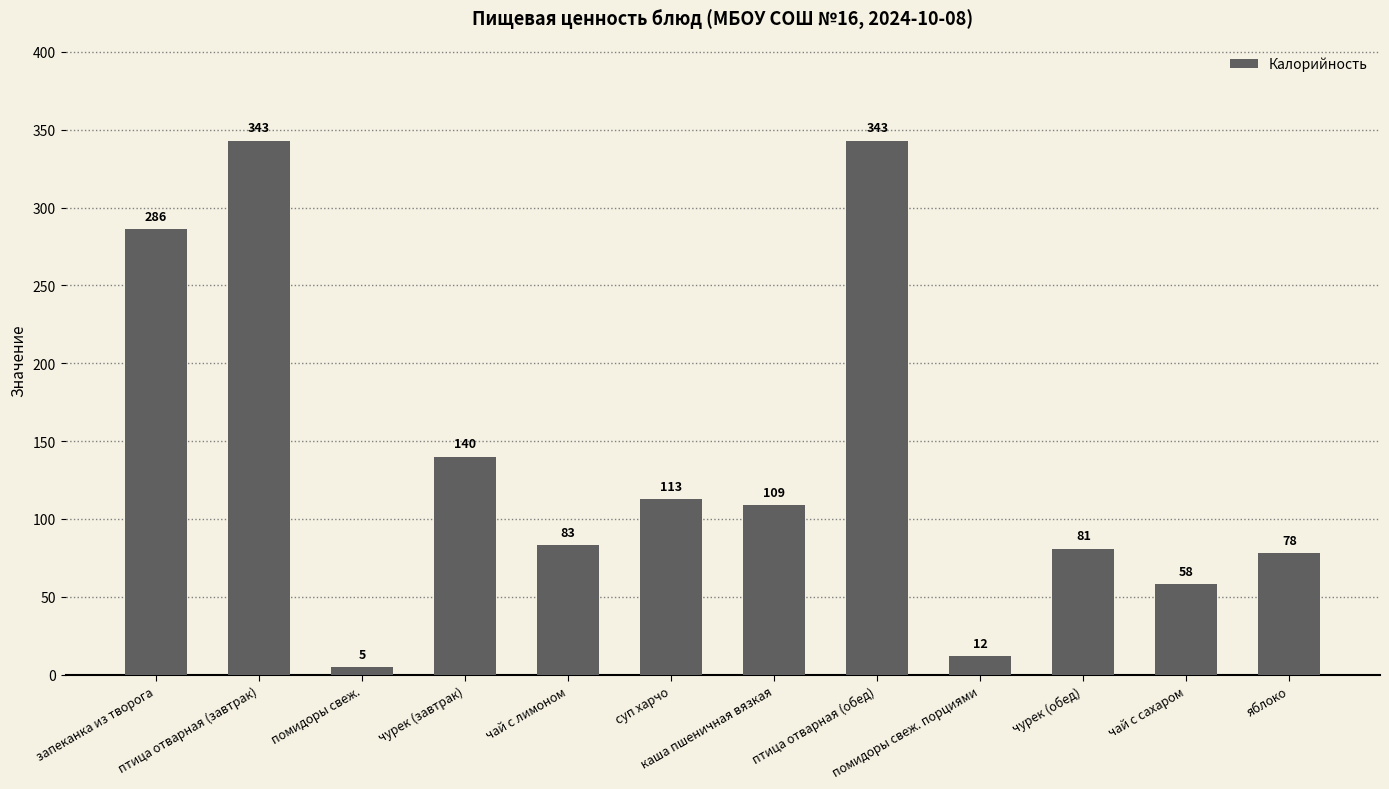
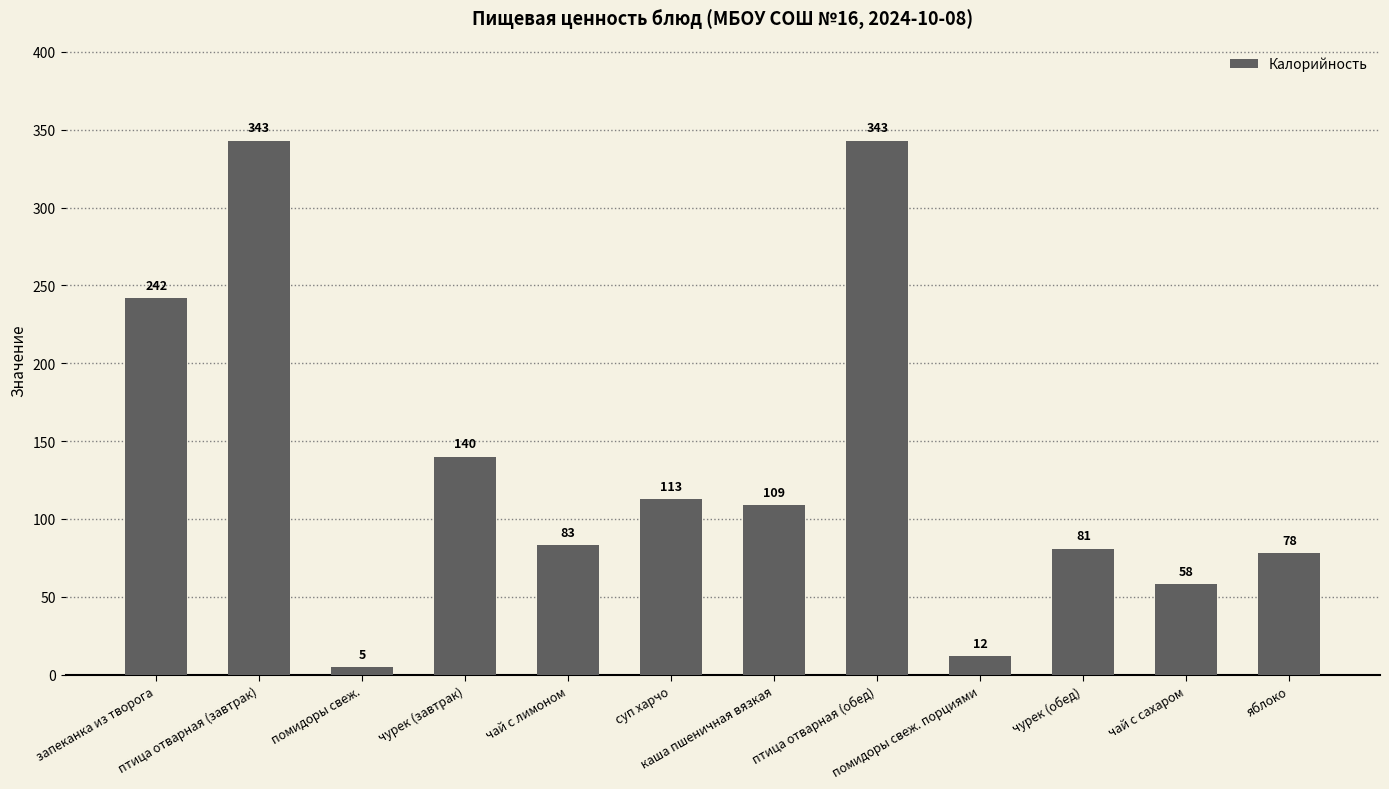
запеканка из творога: 286 -> 242
